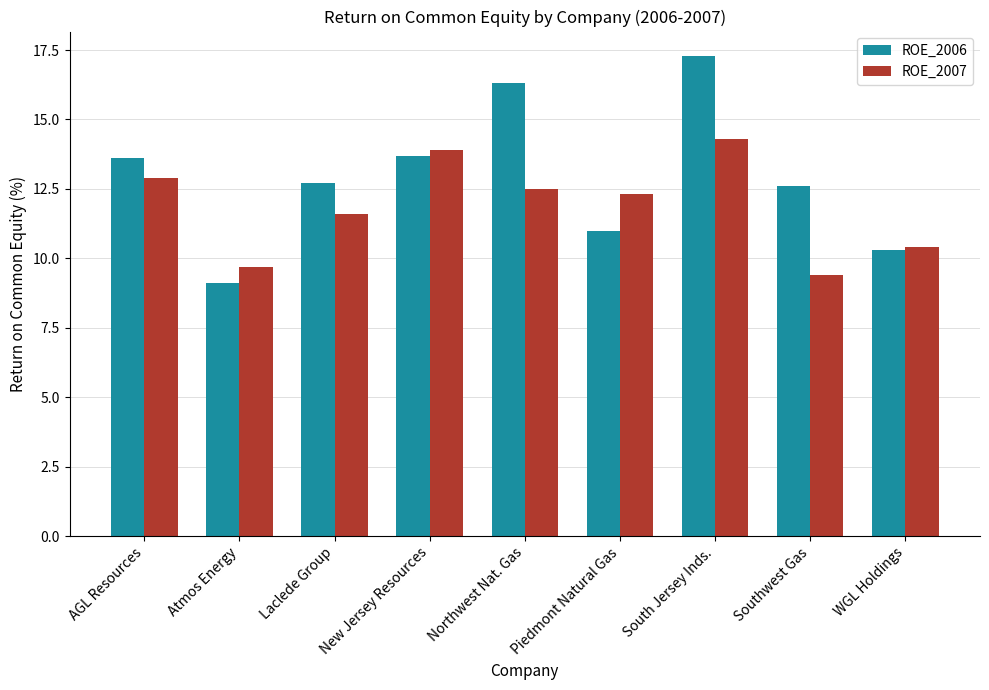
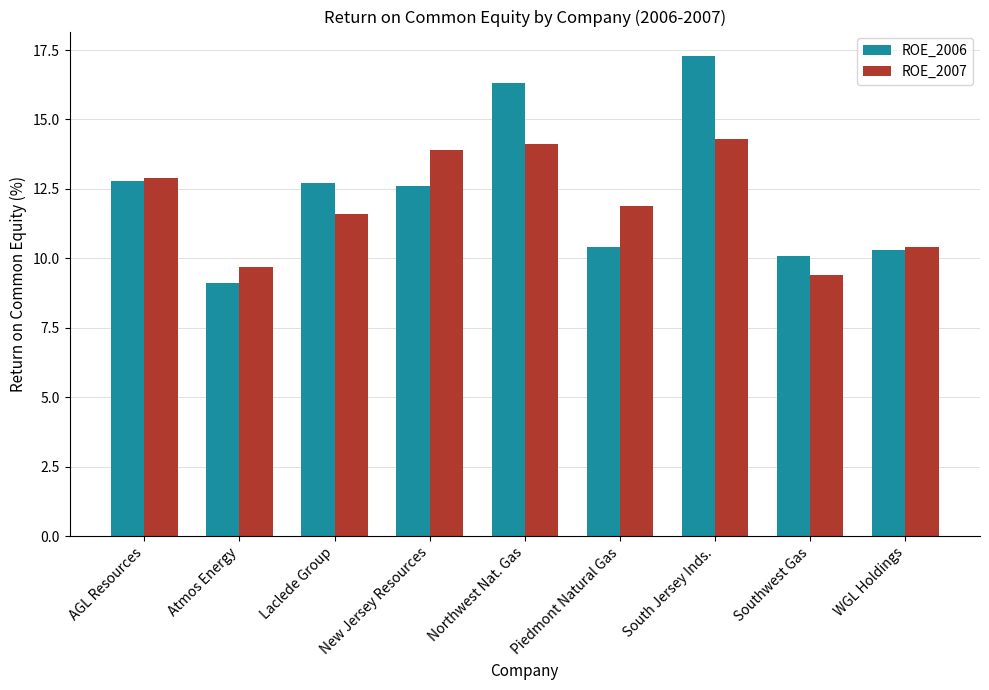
ROE_2006, AGL Resources: 13.6 -> 12.8
ROE_2006, New Jersey Resources: 13.7 -> 12.6
ROE_2007, Northwest Nat. Gas: 12.5 -> 14.1
ROE_2006, Piedmont Natural Gas: 11.0 -> 10.4
ROE_2007, Piedmont Natural Gas: 12.3 -> 11.9
ROE_2006, Southwest Gas: 12.6 -> 10.1
